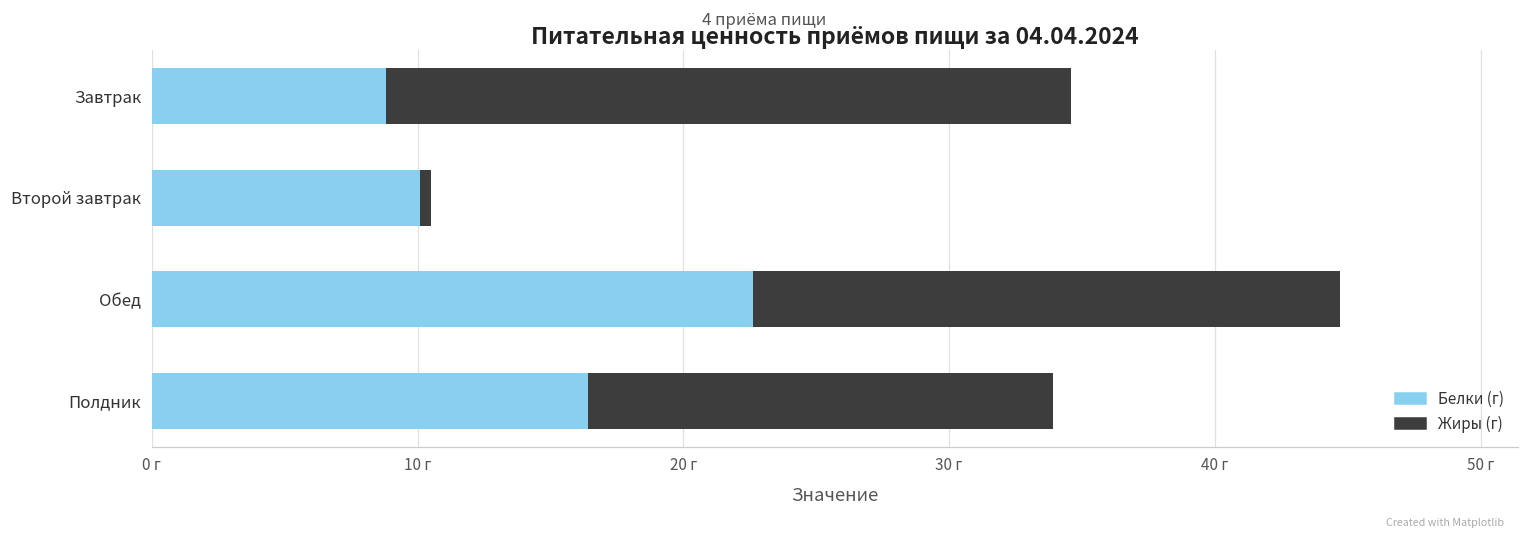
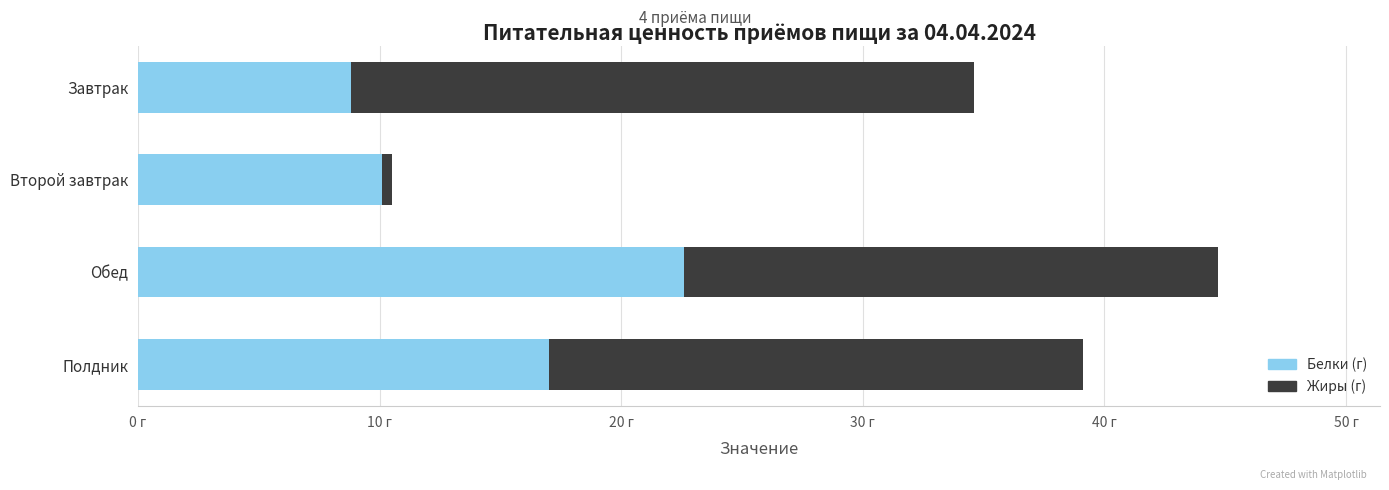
Белки (г), Полдник: 16.4 г -> 17.0 г
Жиры (г), Полдник: 17.5 г -> 22.1 г
